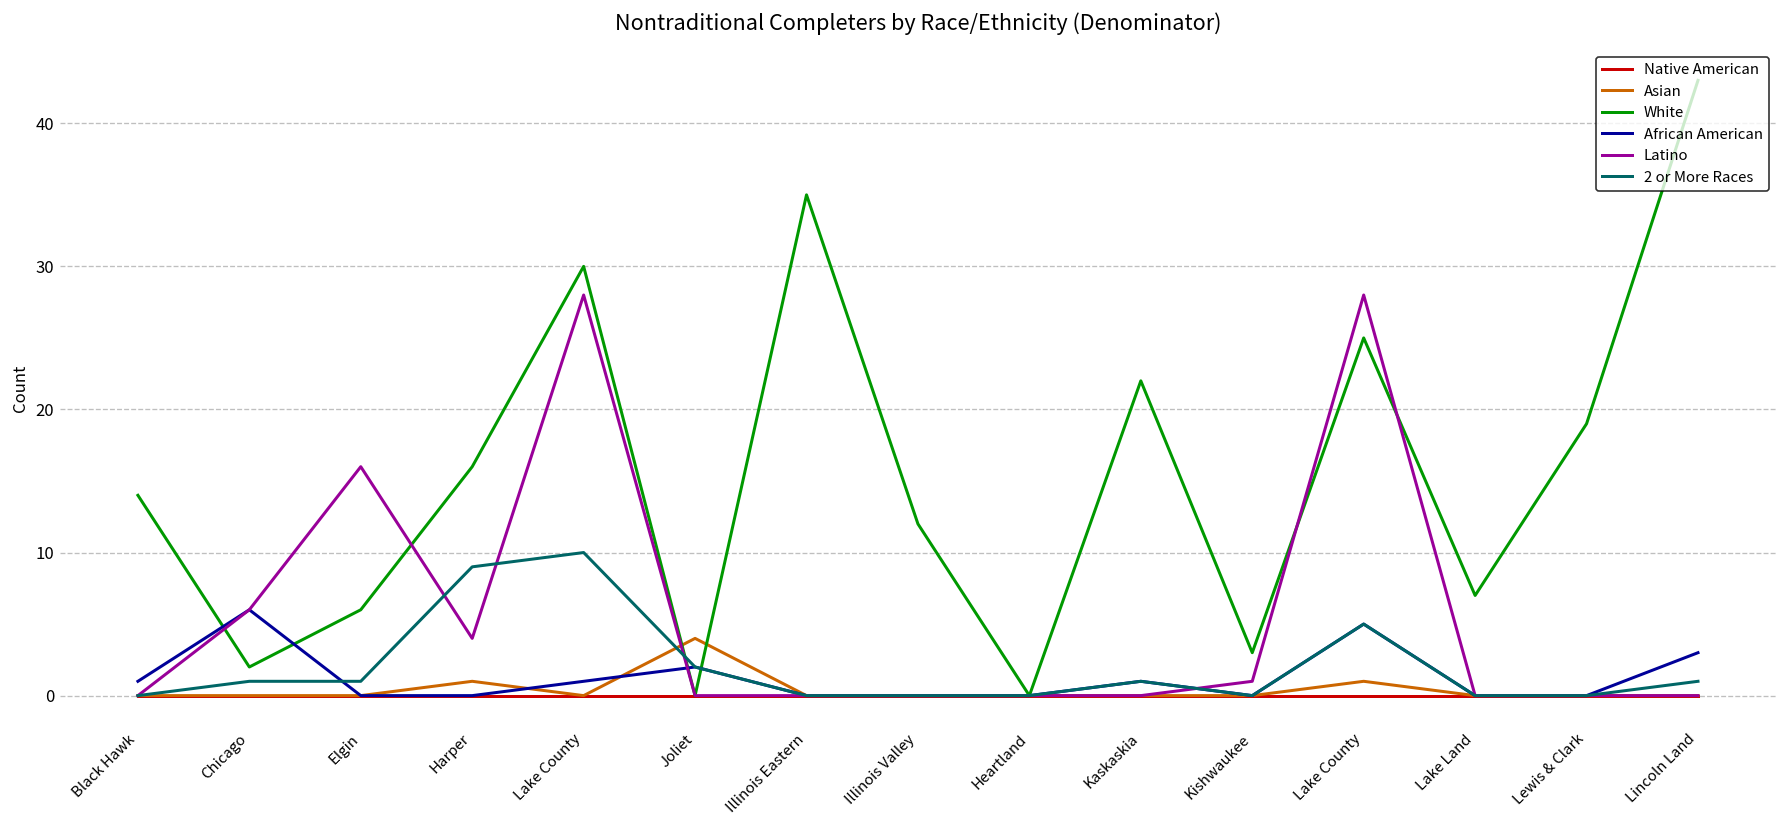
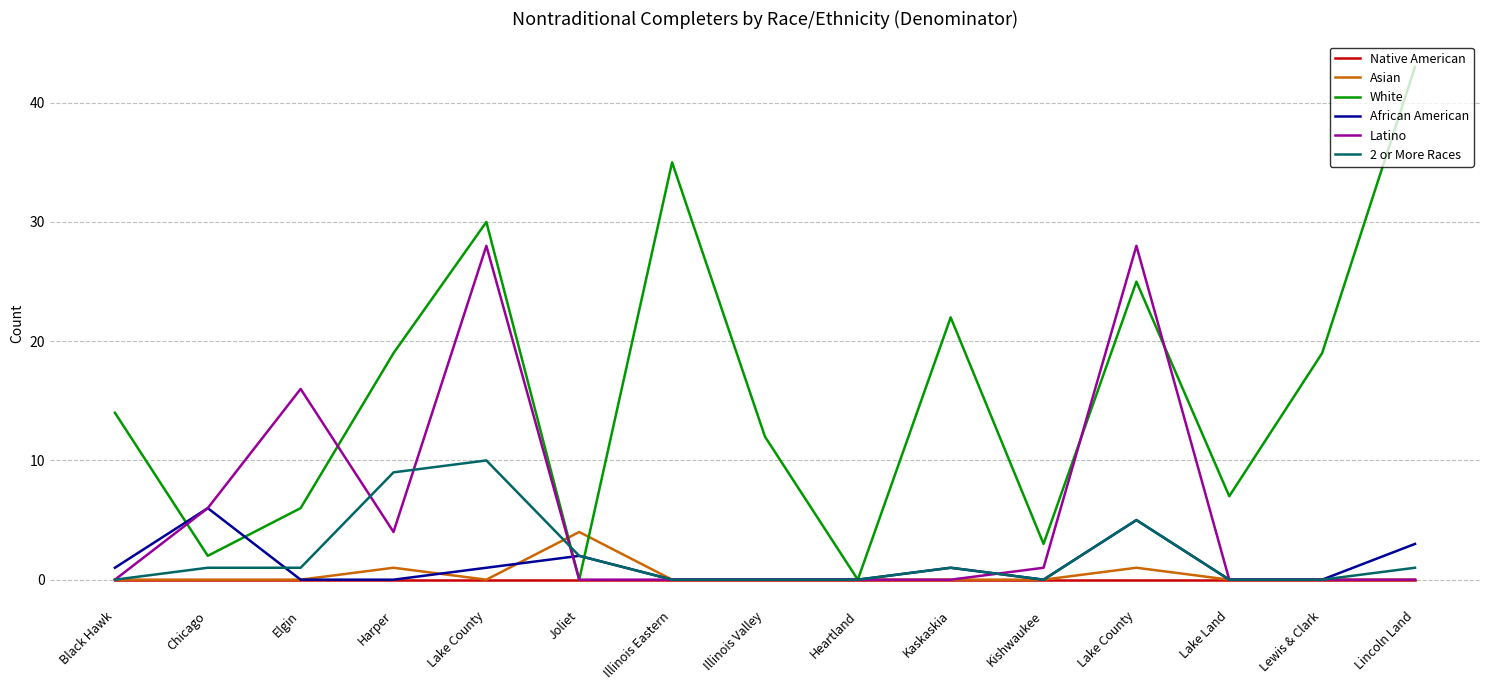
White, Harper: 16 -> 19
